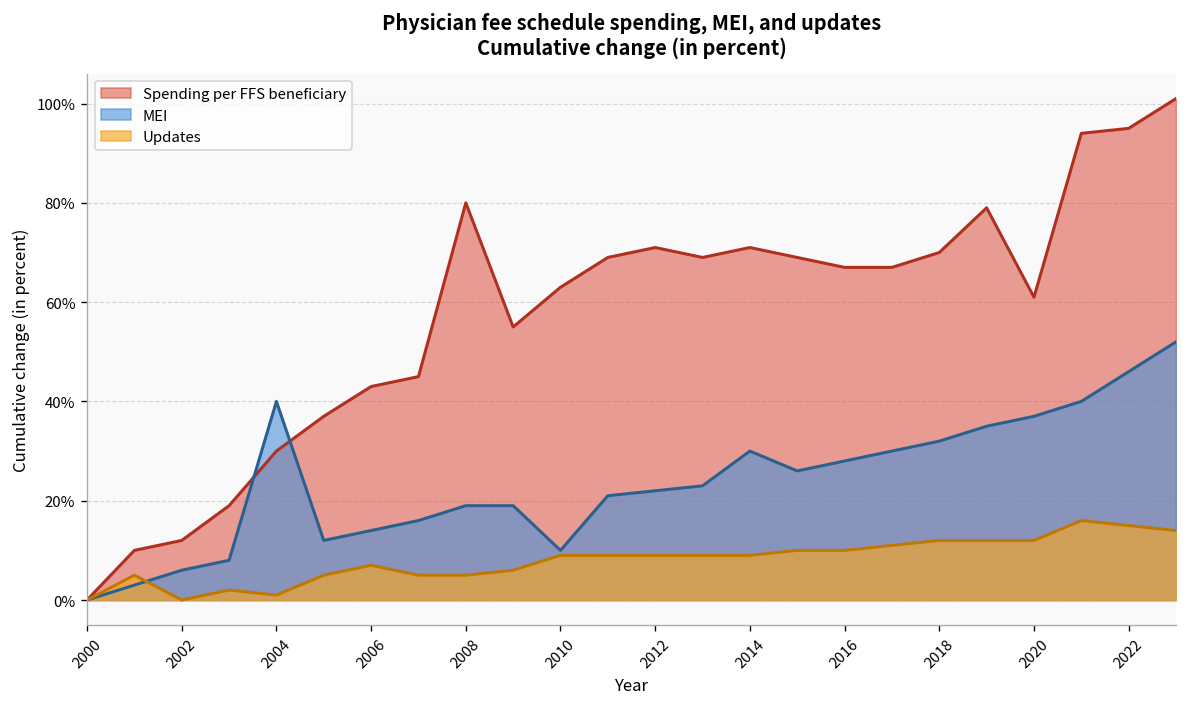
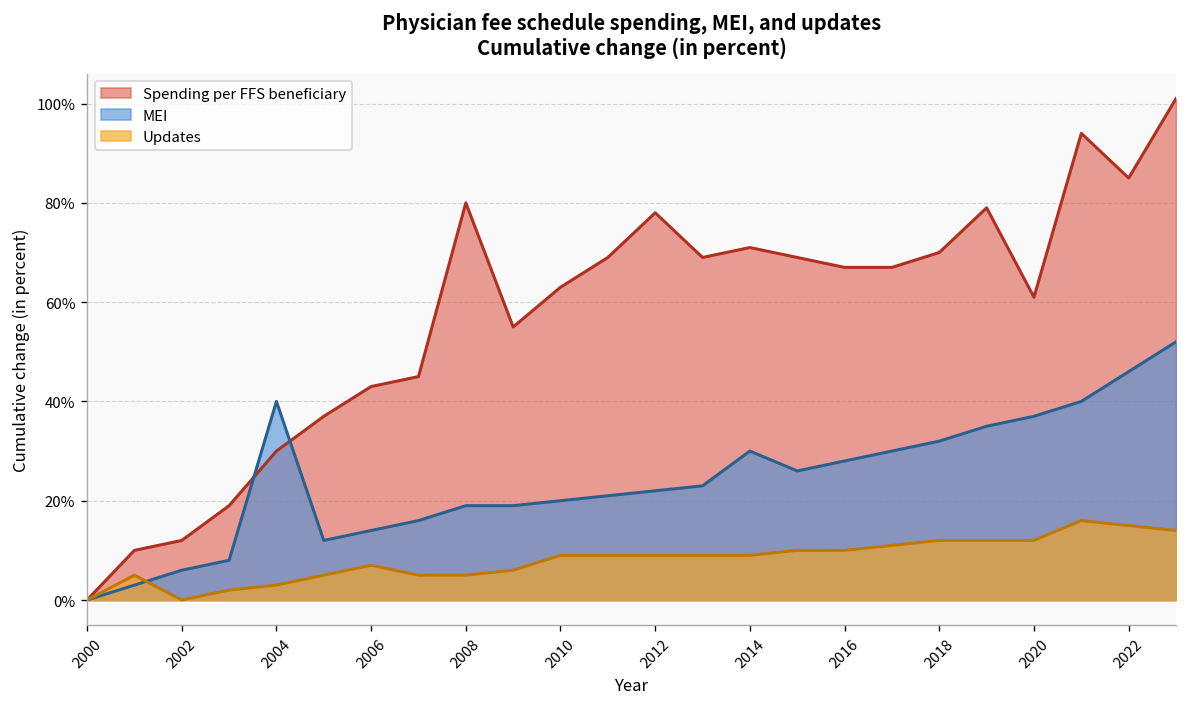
Updates, 2004: 1% -> 3%
MEI, 2010: 10% -> 20%
Spending per FFS beneficiary, 2012: 71% -> 78%
Spending per FFS beneficiary, 2022: 95% -> 85%
